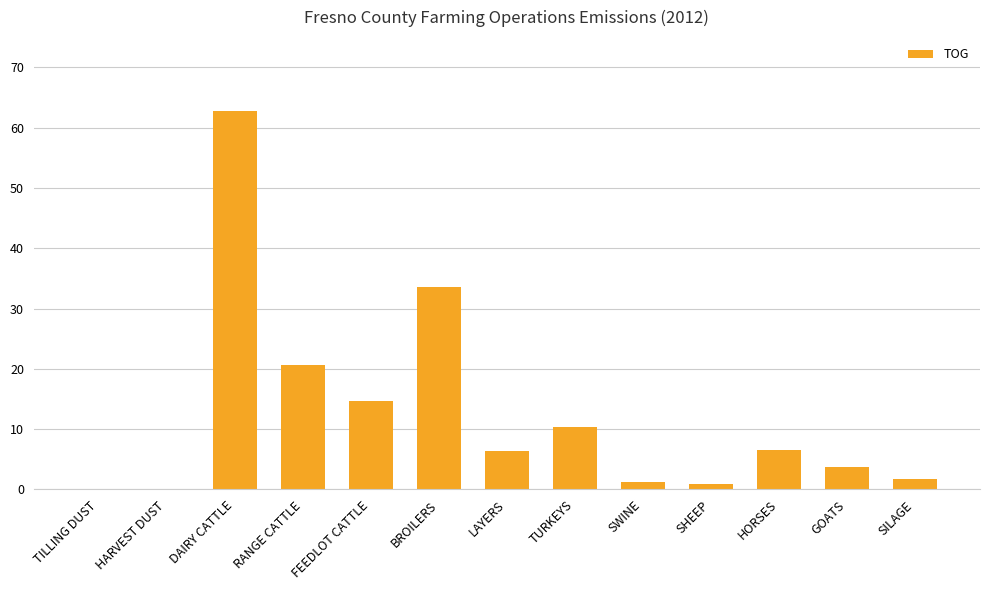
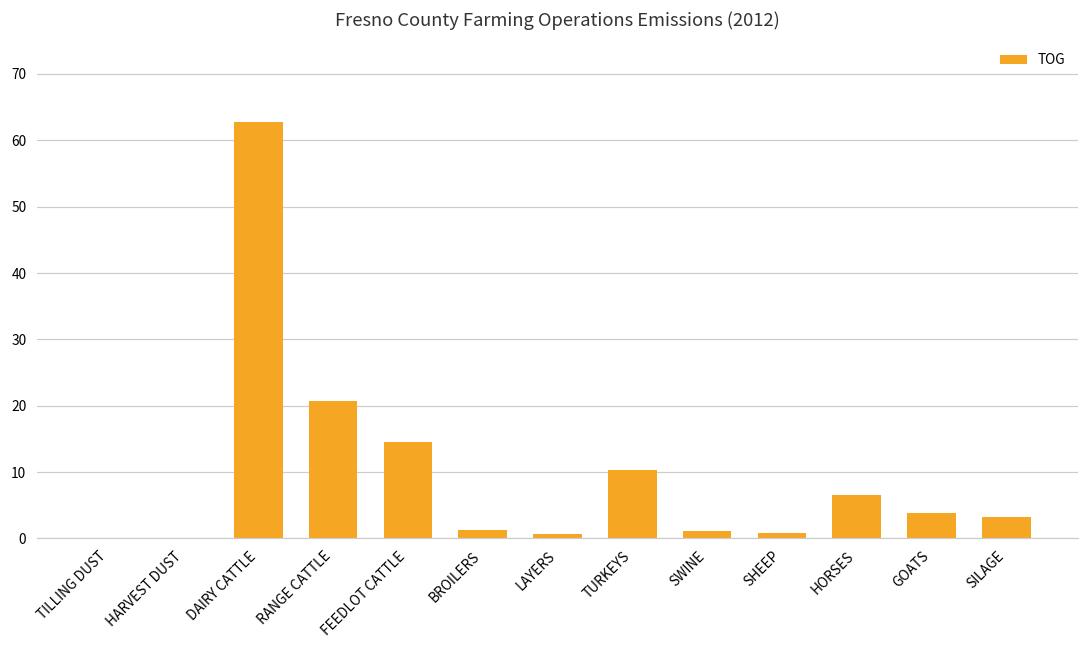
BROILERS: 34 -> 1
LAYERS: 6 -> 1
SILAGE: 2 -> 3
